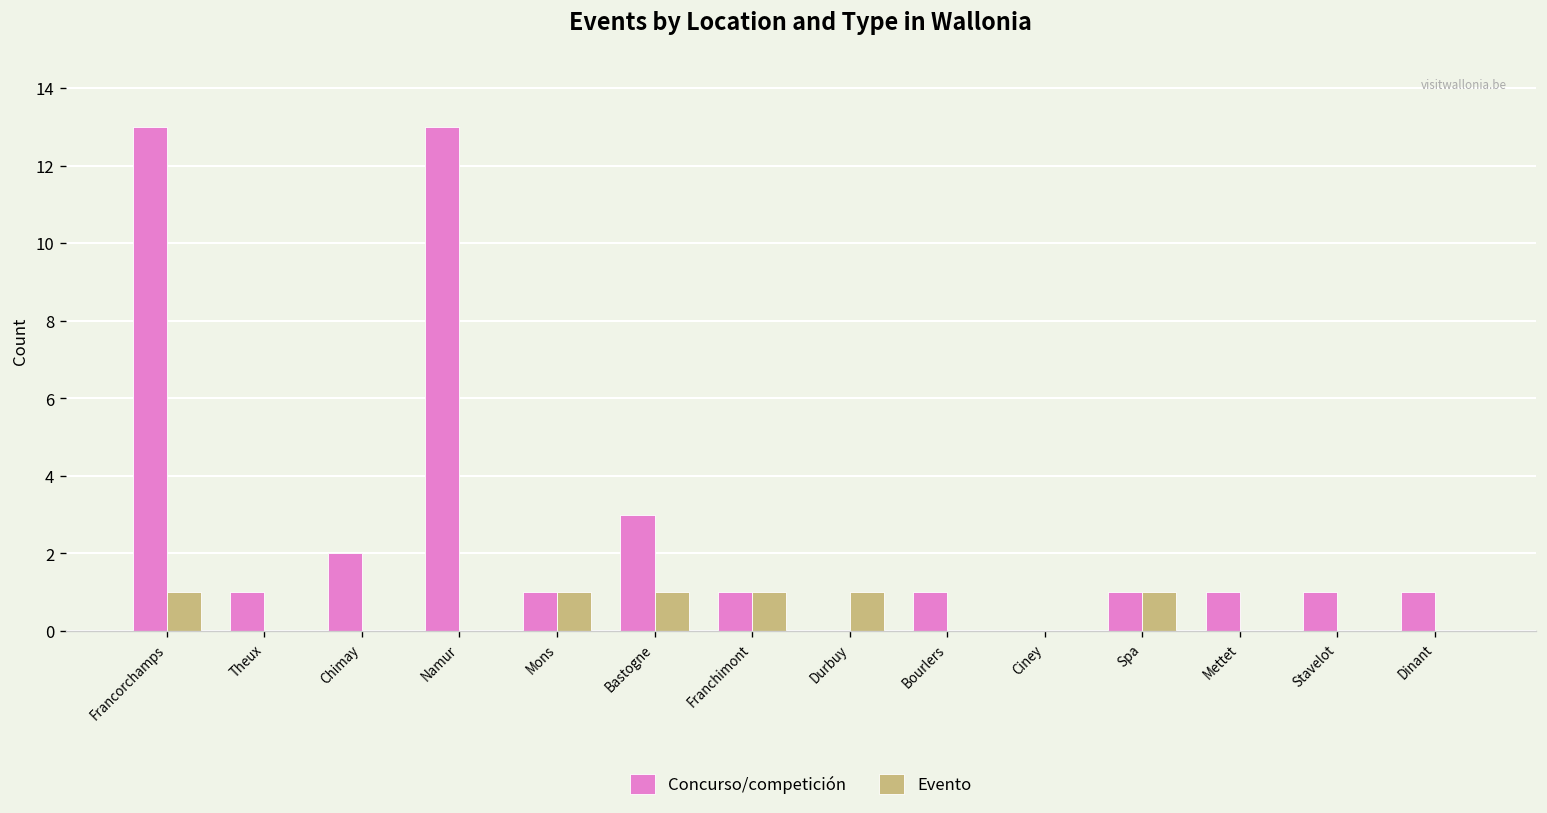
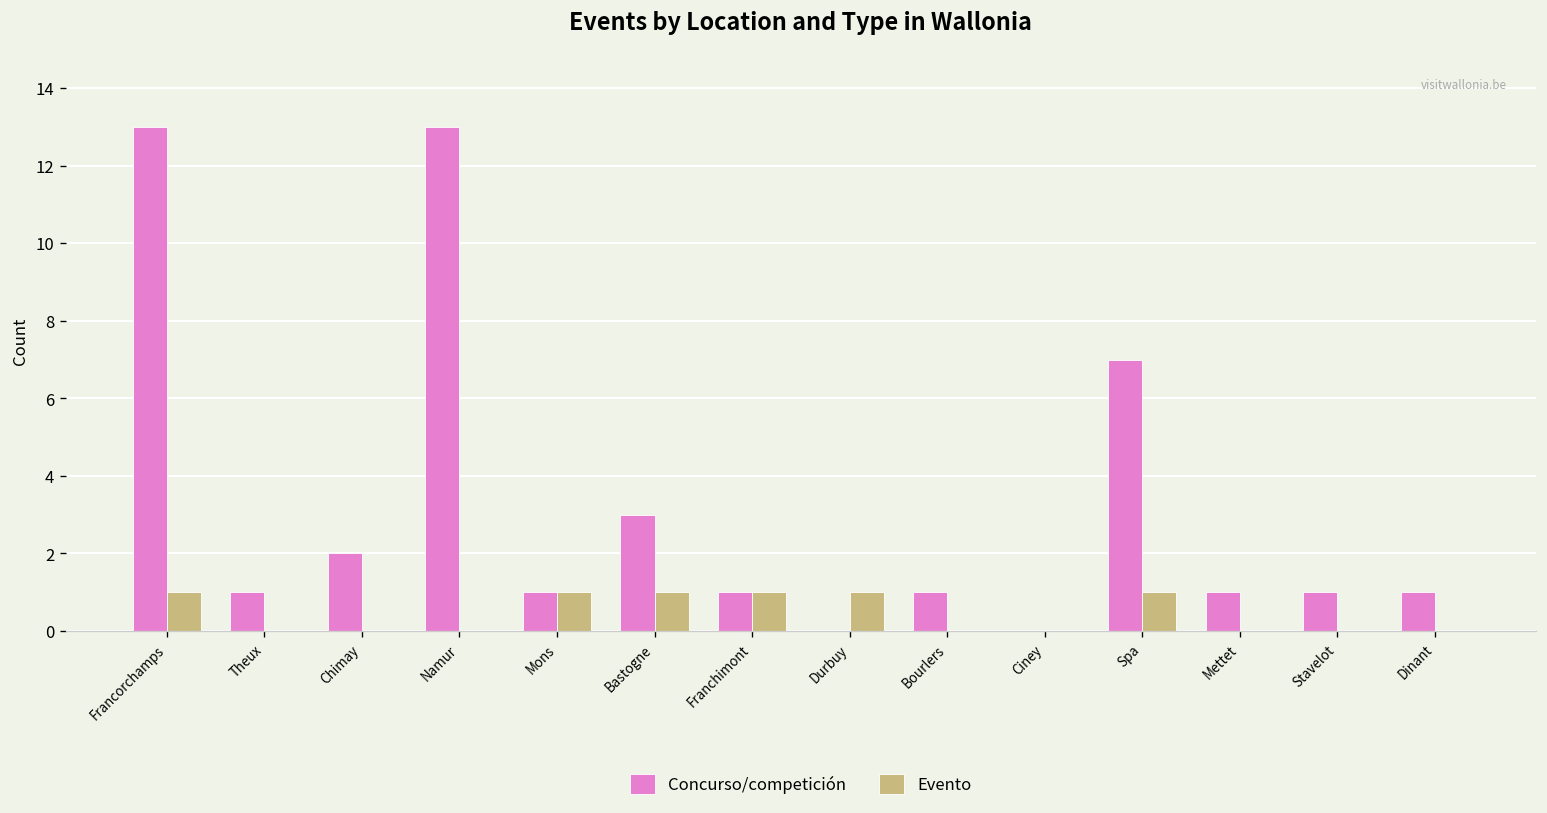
Concurso/competición, Spa: 1 -> 7
